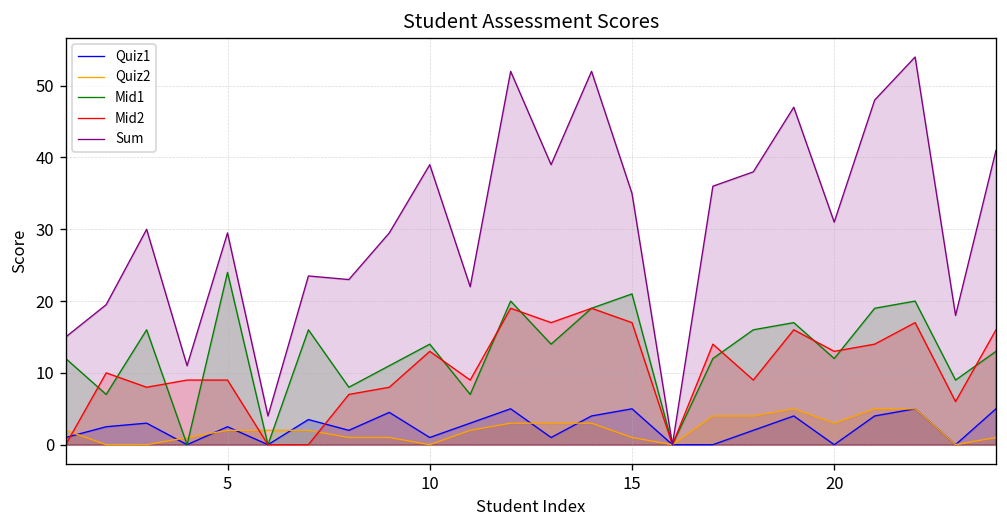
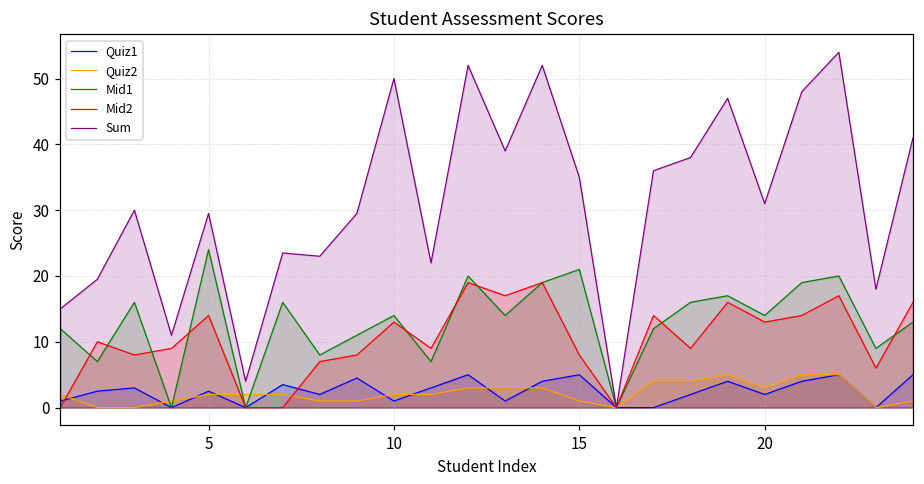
Mid2, 5: 9 -> 14
Quiz2, 10: 0 -> 2
Sum, 10: 39 -> 50
Mid2, 15: 17 -> 8
Quiz1, 20: 0 -> 2
Mid1, 20: 12 -> 14
